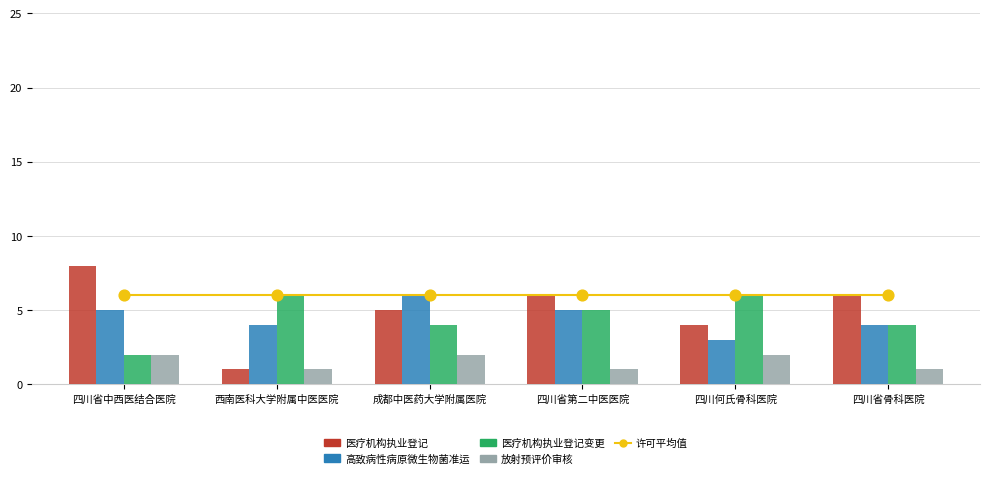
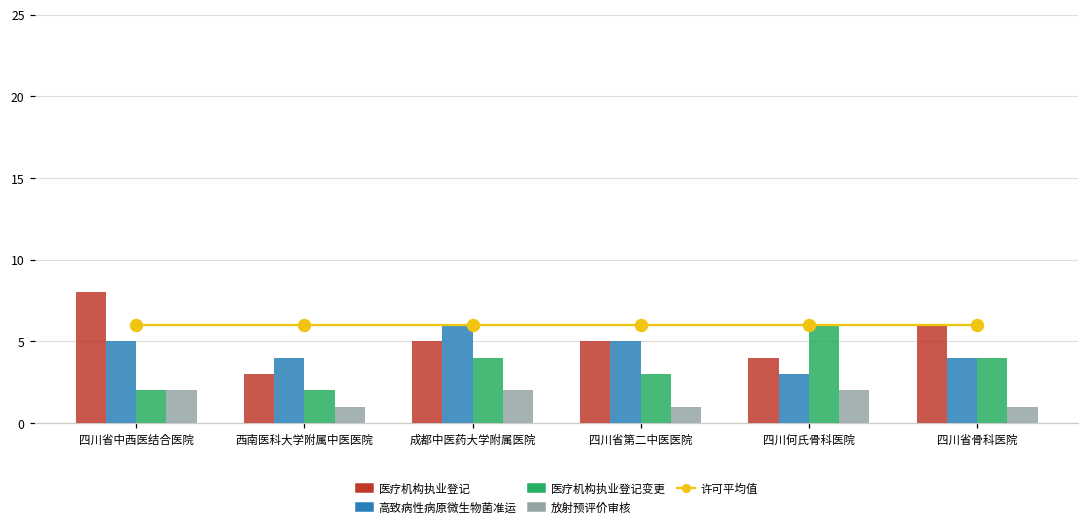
医疗机构执业登记, 西南医科大学附属中医医院: 1 -> 3
医疗机构执业登记变更, 西南医科大学附属中医医院: 6 -> 2
医疗机构执业登记, 四川省第二中医医院: 6 -> 5
医疗机构执业登记变更, 四川省第二中医医院: 5 -> 3
